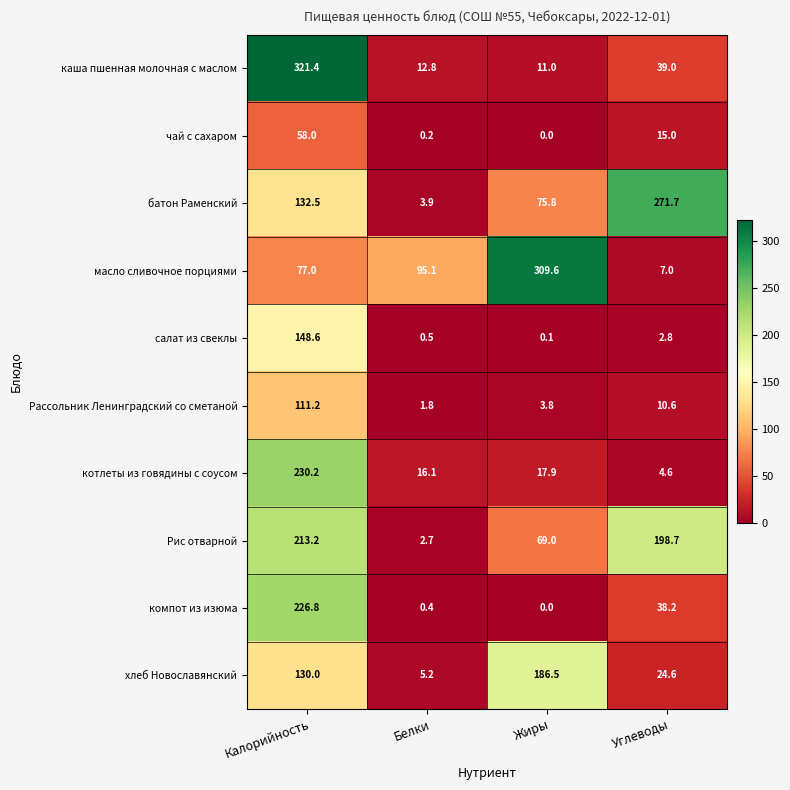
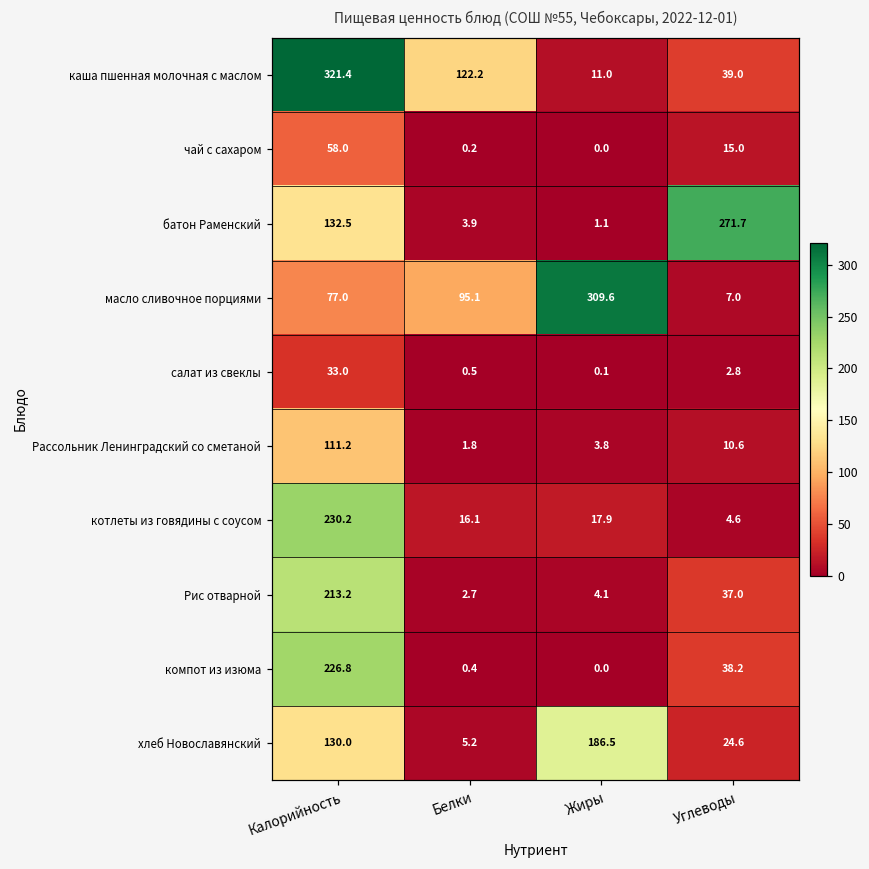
каша пшенная молочная с маслом, Белки: 12.8 -> 122.2
батон Раменский, Жиры: 75.8 -> 1.1
салат из свеклы, Калорийность: 148.6 -> 33.0
Рис отварной, Жиры: 69.0 -> 4.1
Рис отварной, Углеводы: 198.7 -> 37.0
